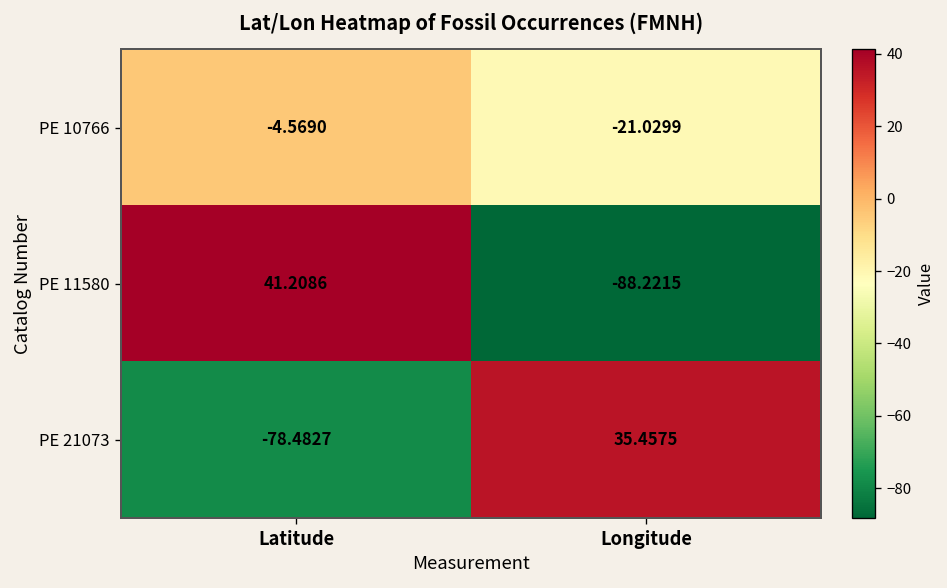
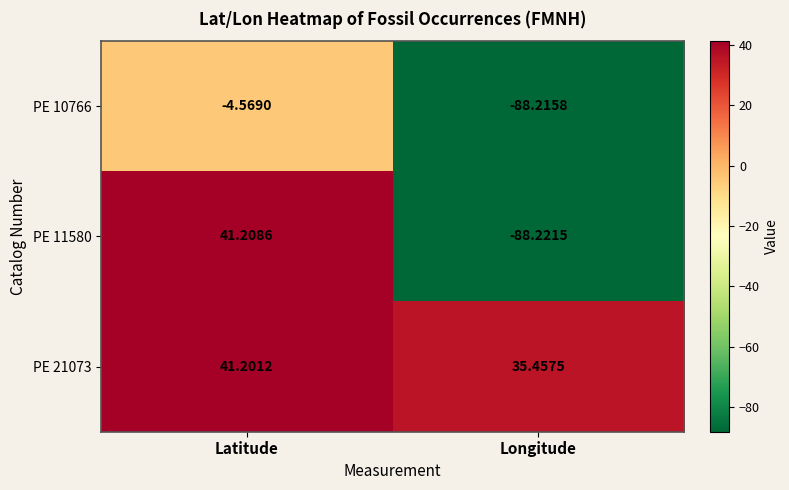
PE 10766, Longitude: -21.0299 -> -88.2158
PE 21073, Latitude: -78.4827 -> 41.2012
